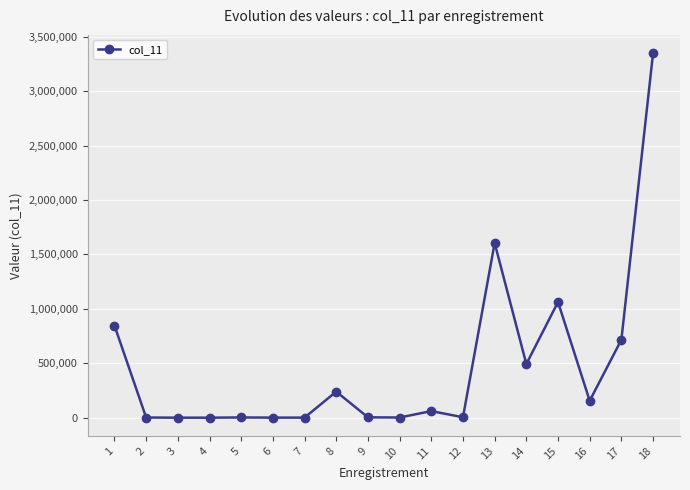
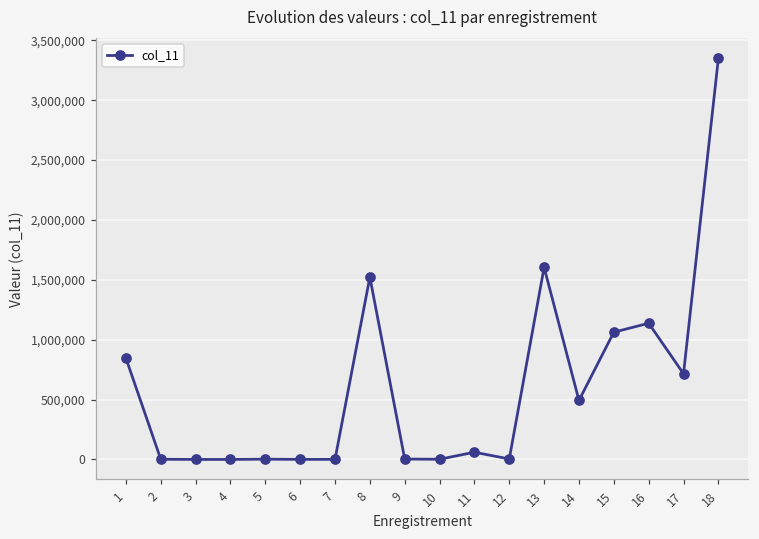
8: 240,000 -> 1,520,000
16: 160,000 -> 1,140,000
